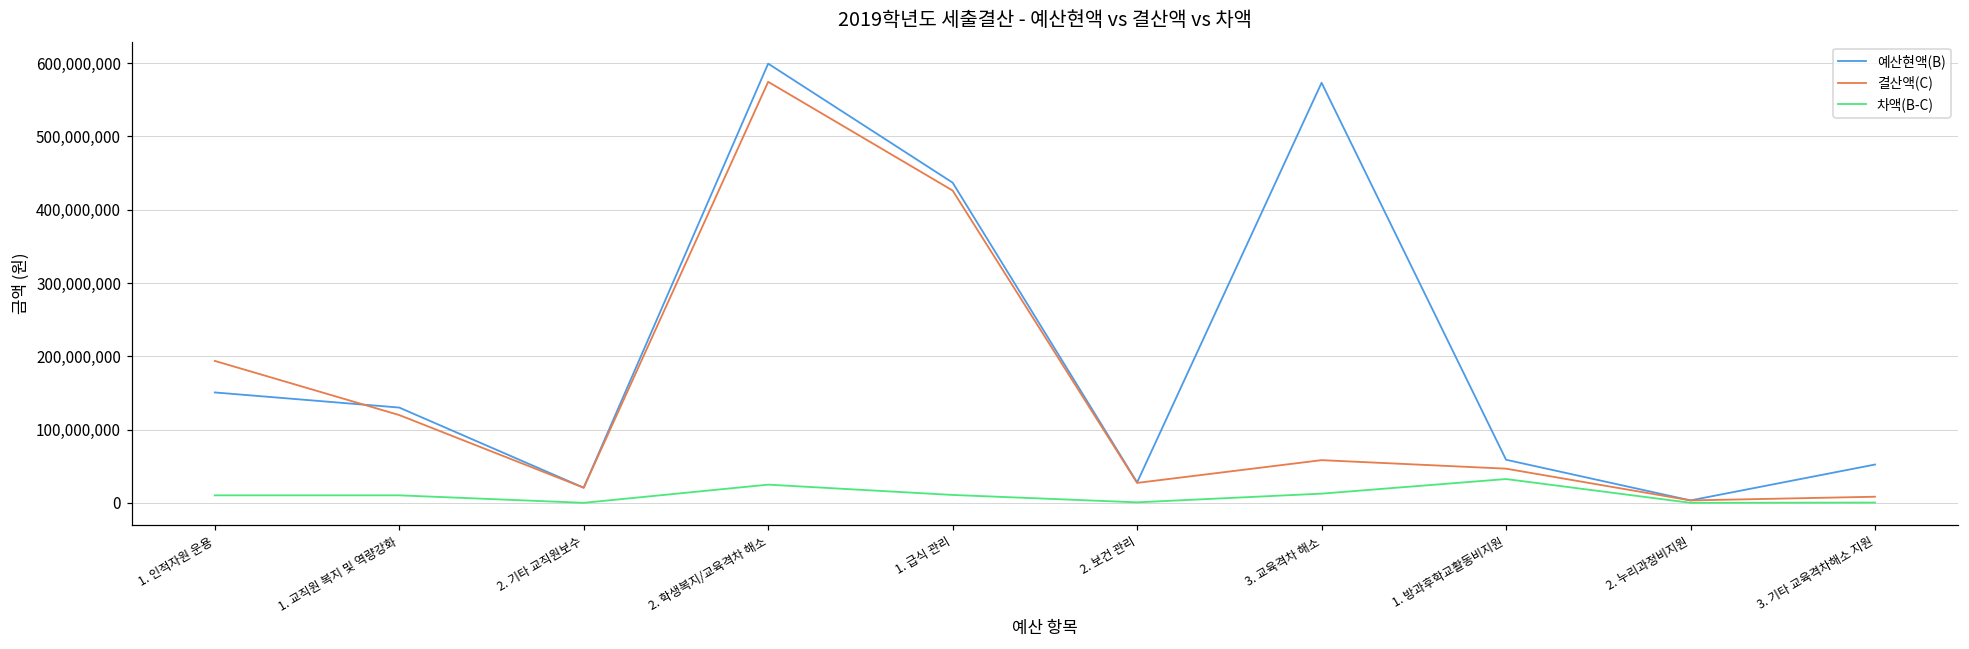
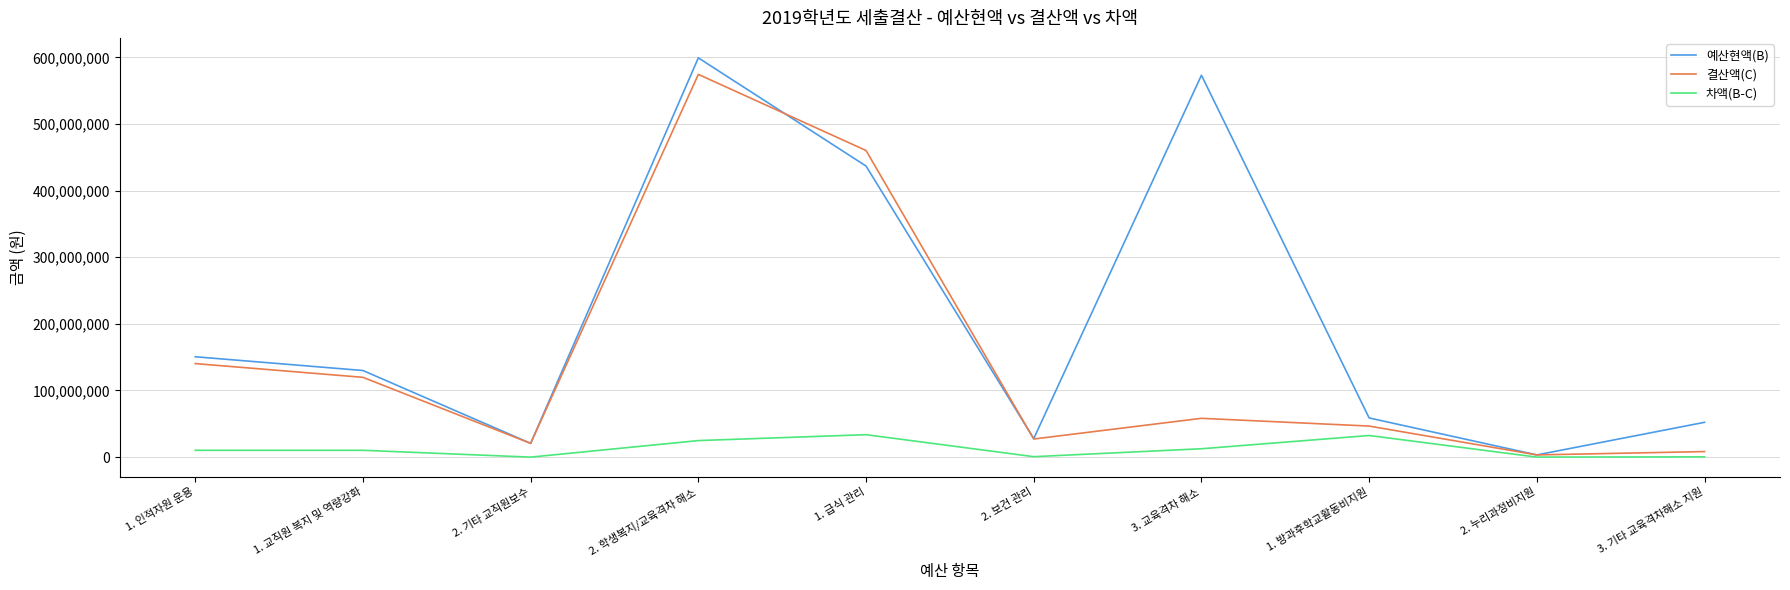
결산액(C), 1. 인적자원 운용: 190,000,000 -> 140,000,000
결산액(C), 1. 급식 관리: 430,000,000 -> 460,000,000
차액(B-C), 1. 급식 관리: 10,000,000 -> 30,000,000
